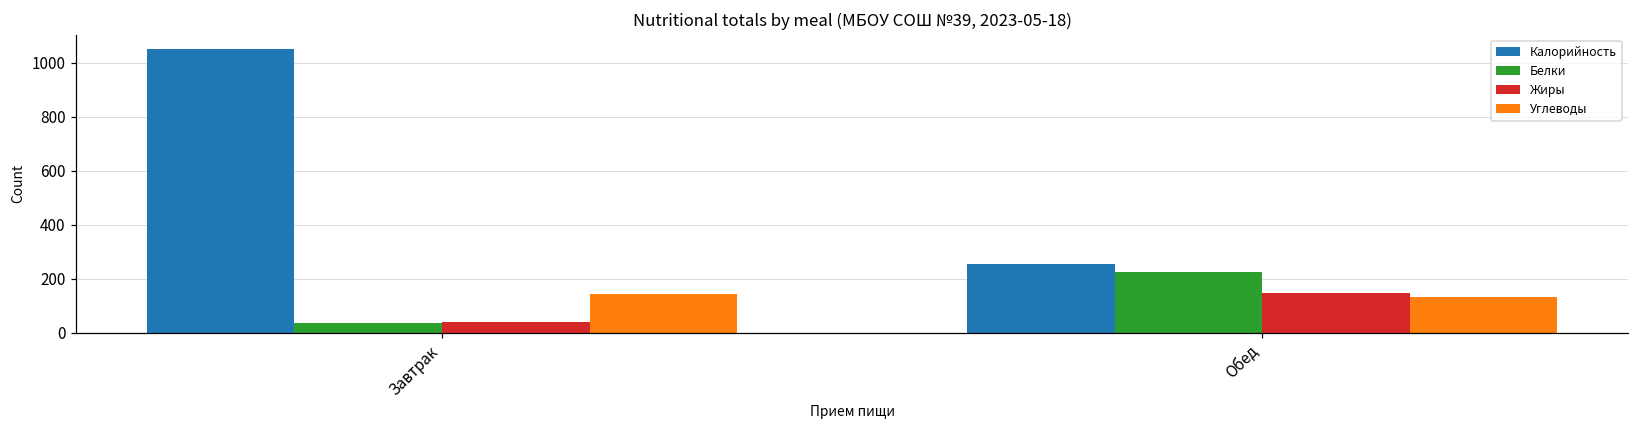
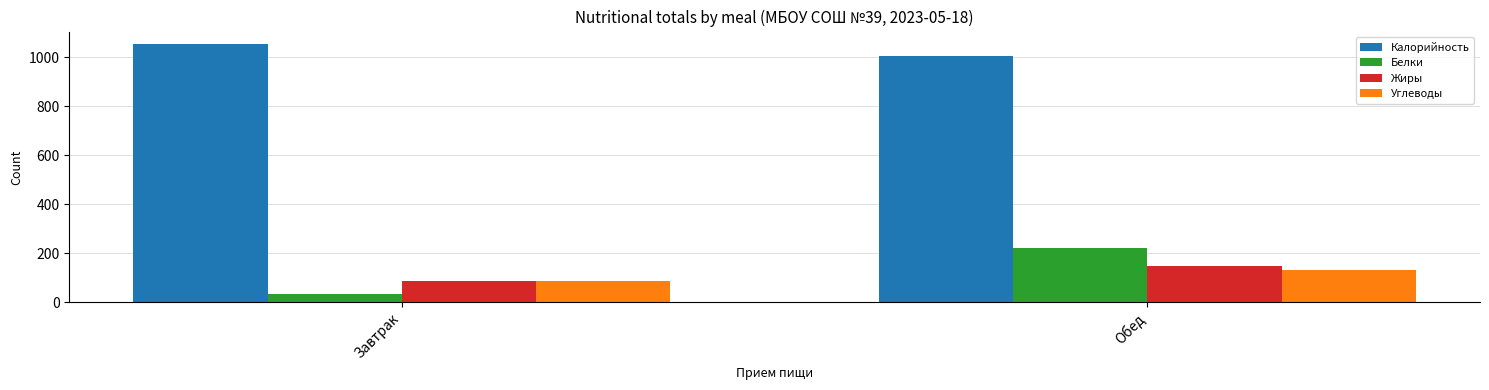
Жиры, Завтрак: 40 -> 90
Углеводы, Завтрак: 140 -> 90
Калорийность, Обед: 250 -> 1010
